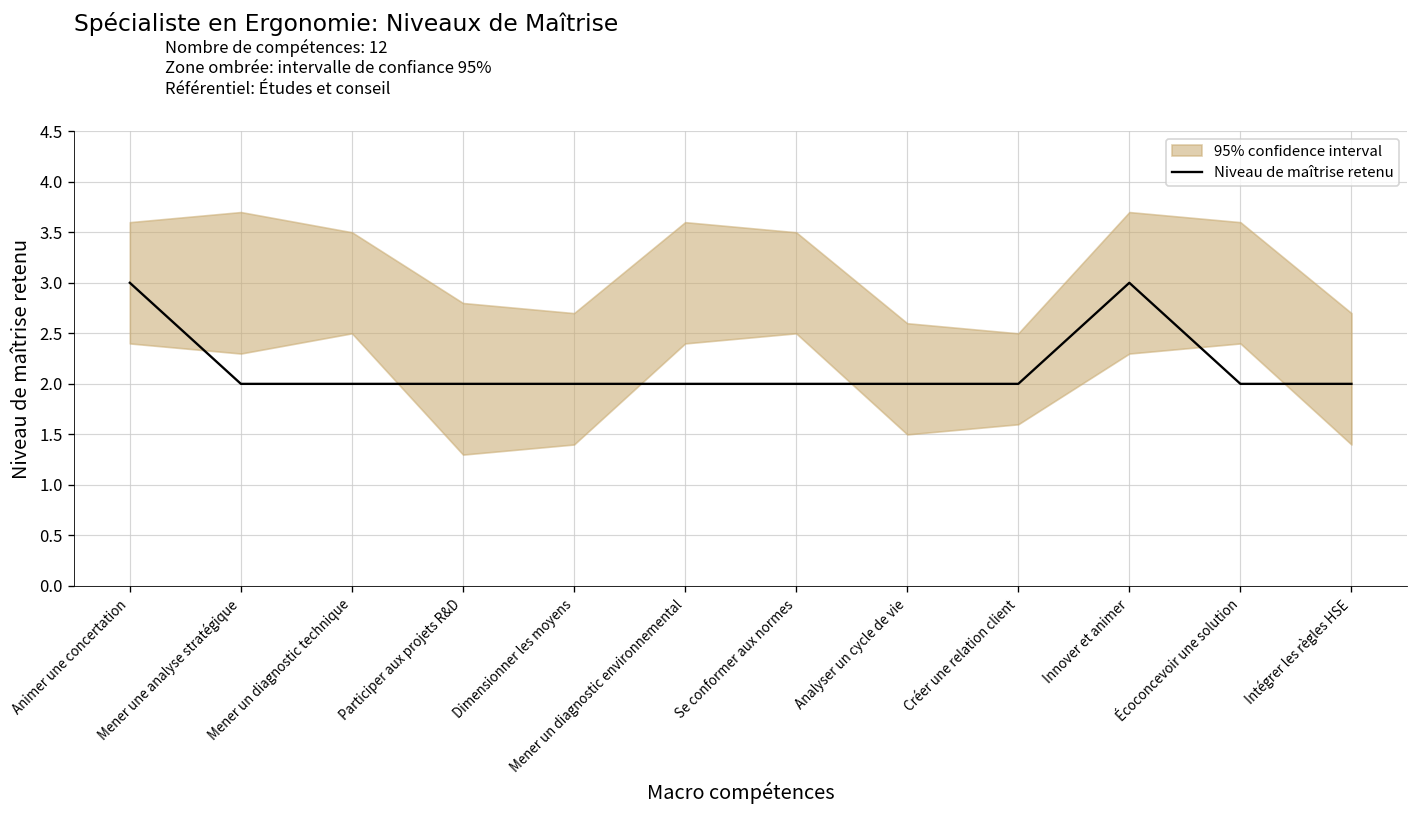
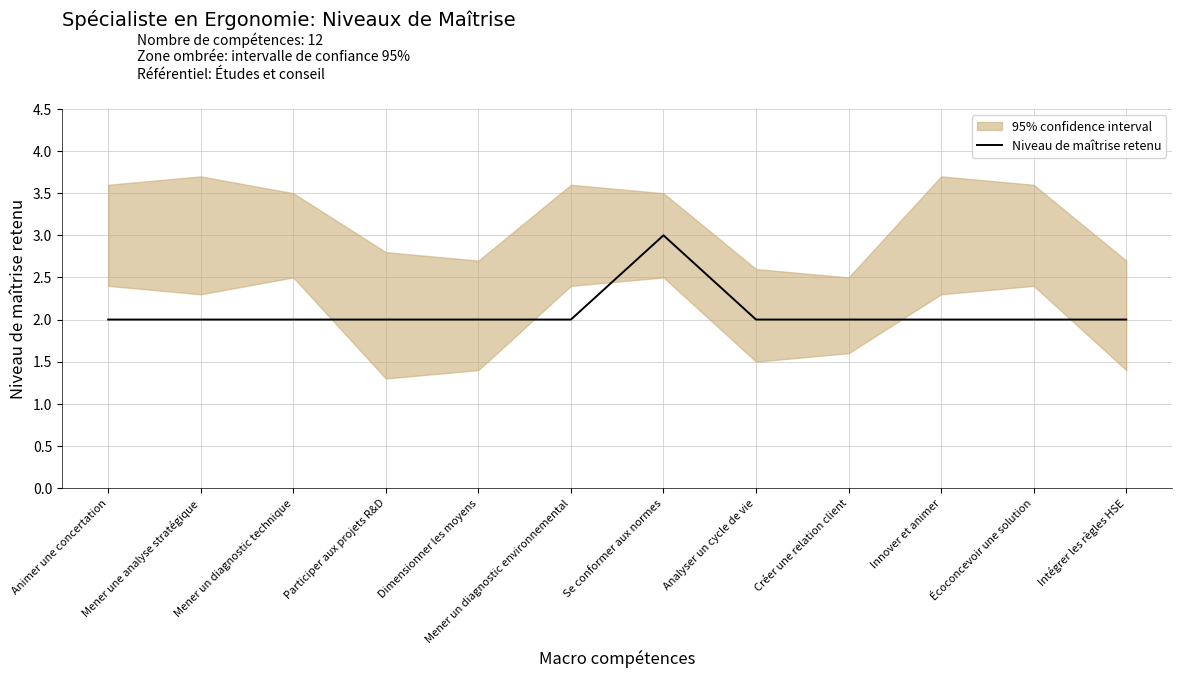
Niveau de maîtrise retenu, Animer une concertation: 3 -> 2
Niveau de maîtrise retenu, Se conformer aux normes: 2 -> 3
Niveau de maîtrise retenu, Innover et animer: 3 -> 2
